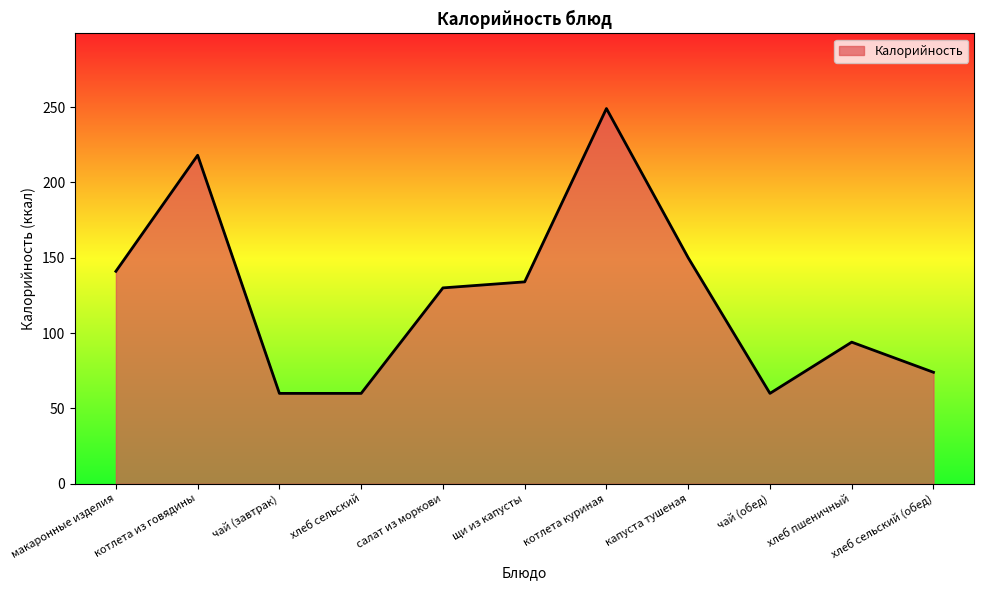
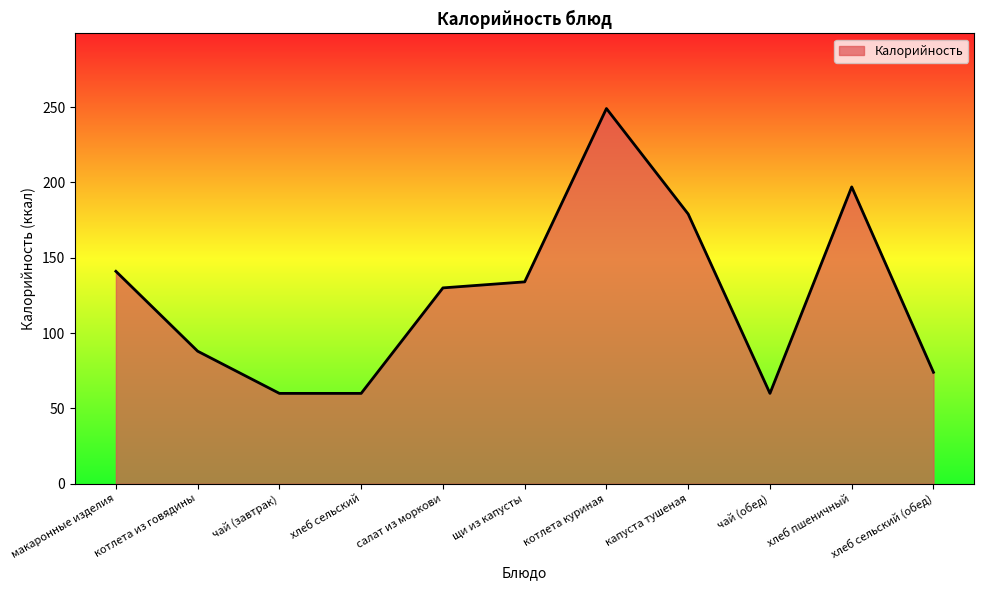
котлета из говядины: 218 -> 88
капуста тушеная: 150 -> 179
хлеб пшеничный: 94 -> 197
